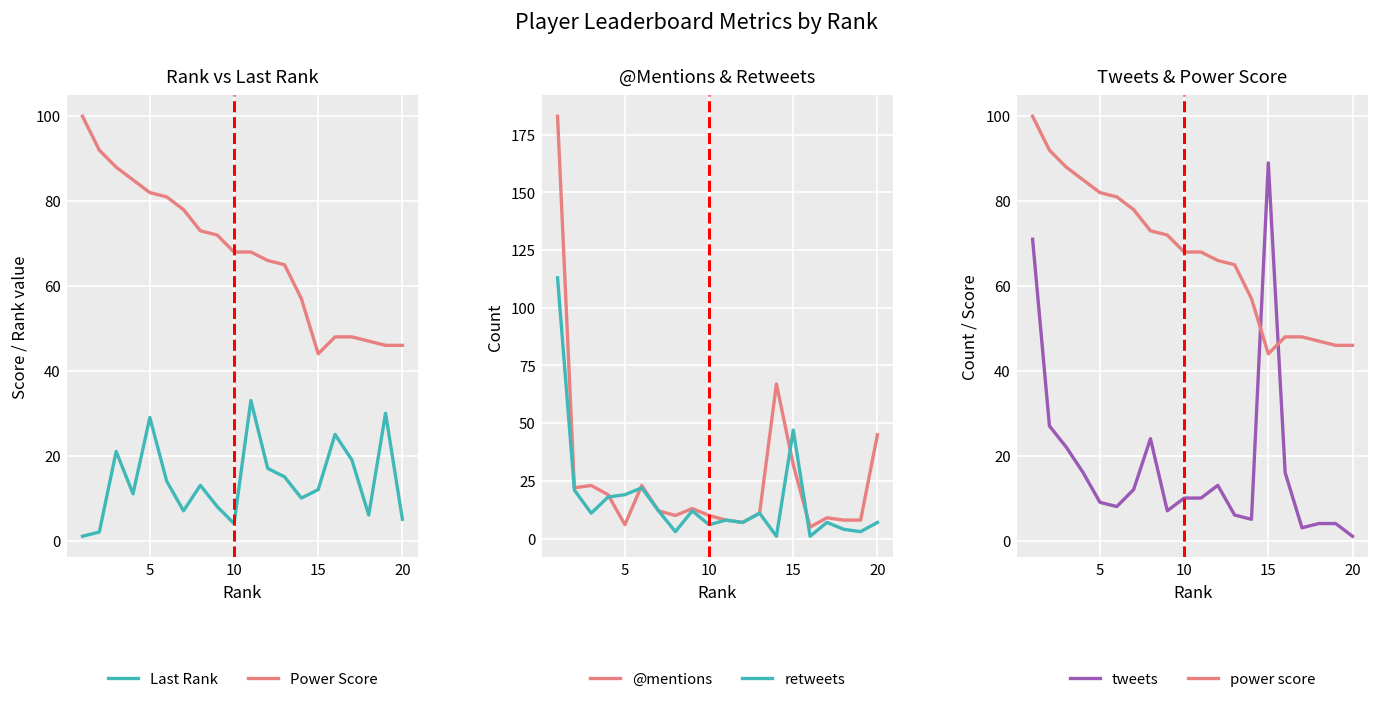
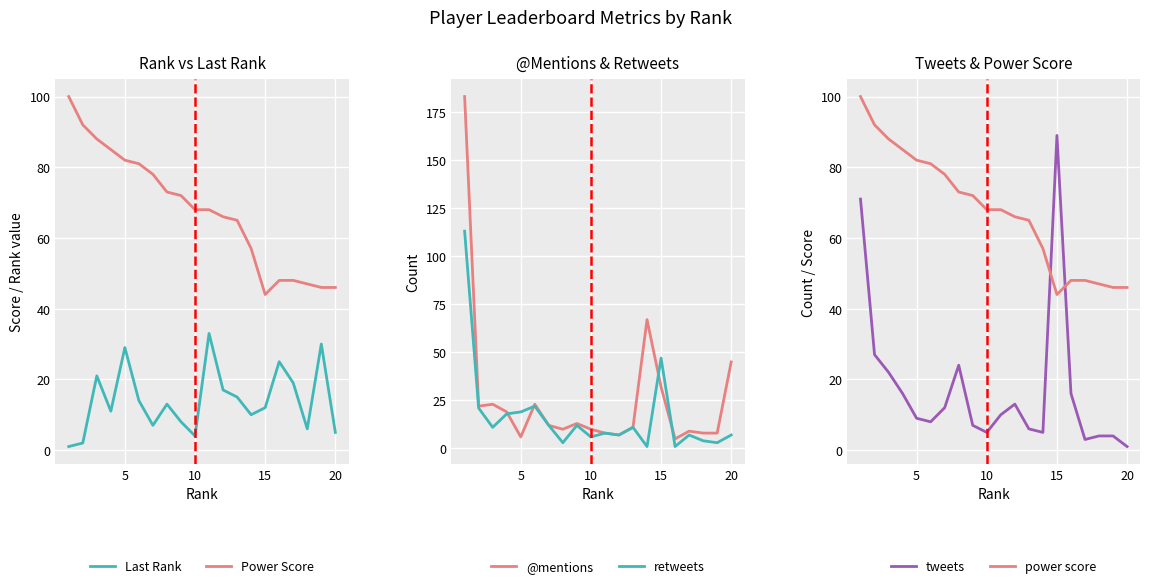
Tweets & Power Score, tweets, 10: 10 -> 5
